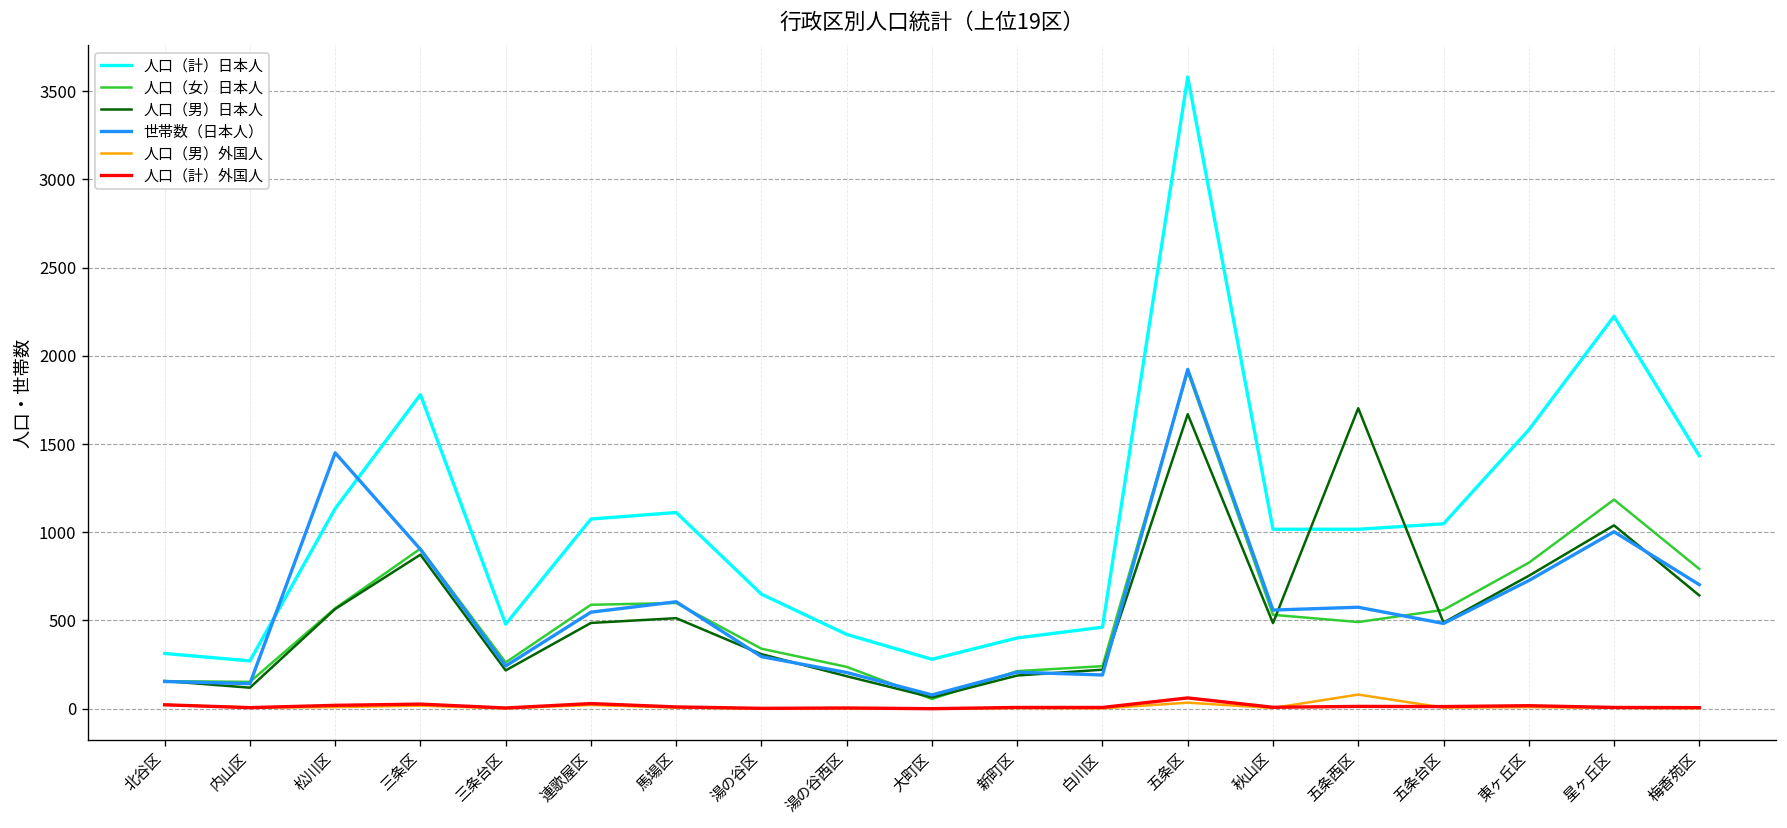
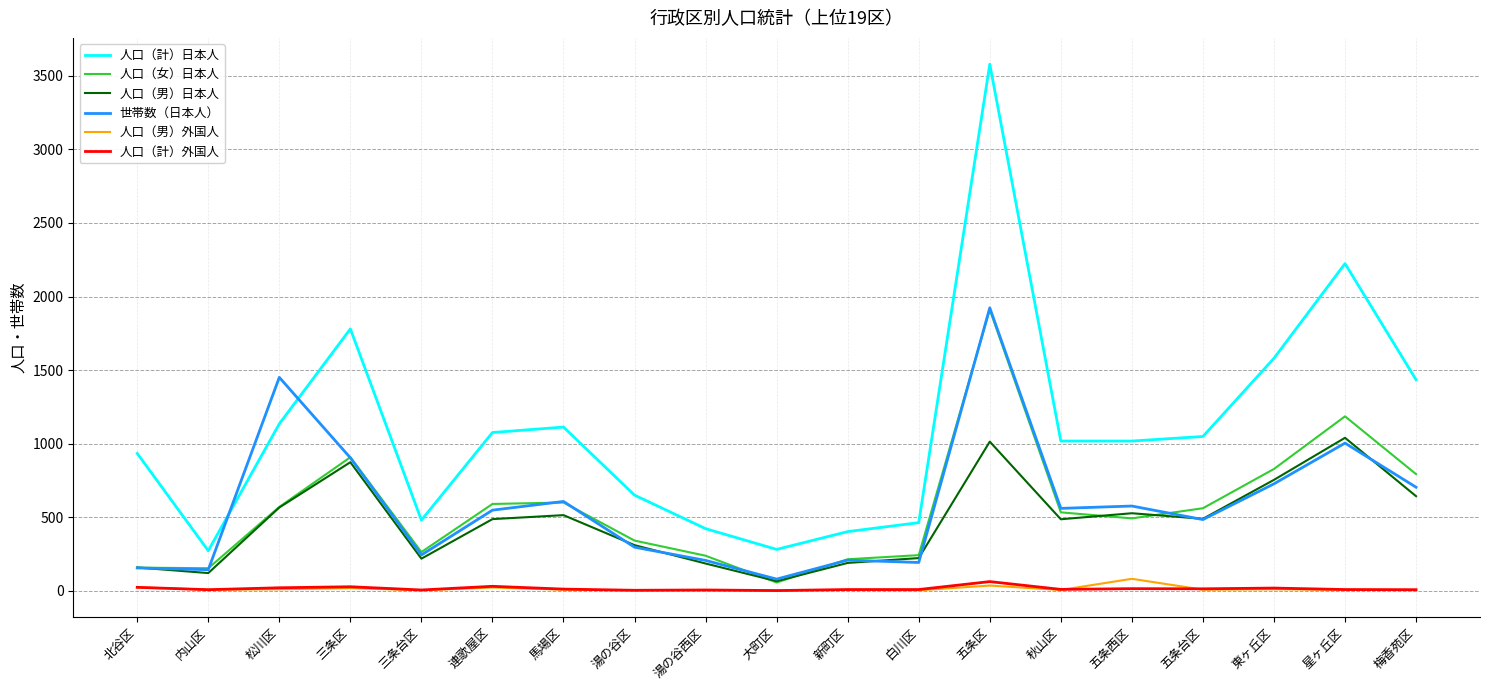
人口（計）日本人, 北谷区: 310 -> 930
人口（男）日本人, 五条区: 1670 -> 1010
人口（男）日本人, 五条西区: 1700 -> 530
